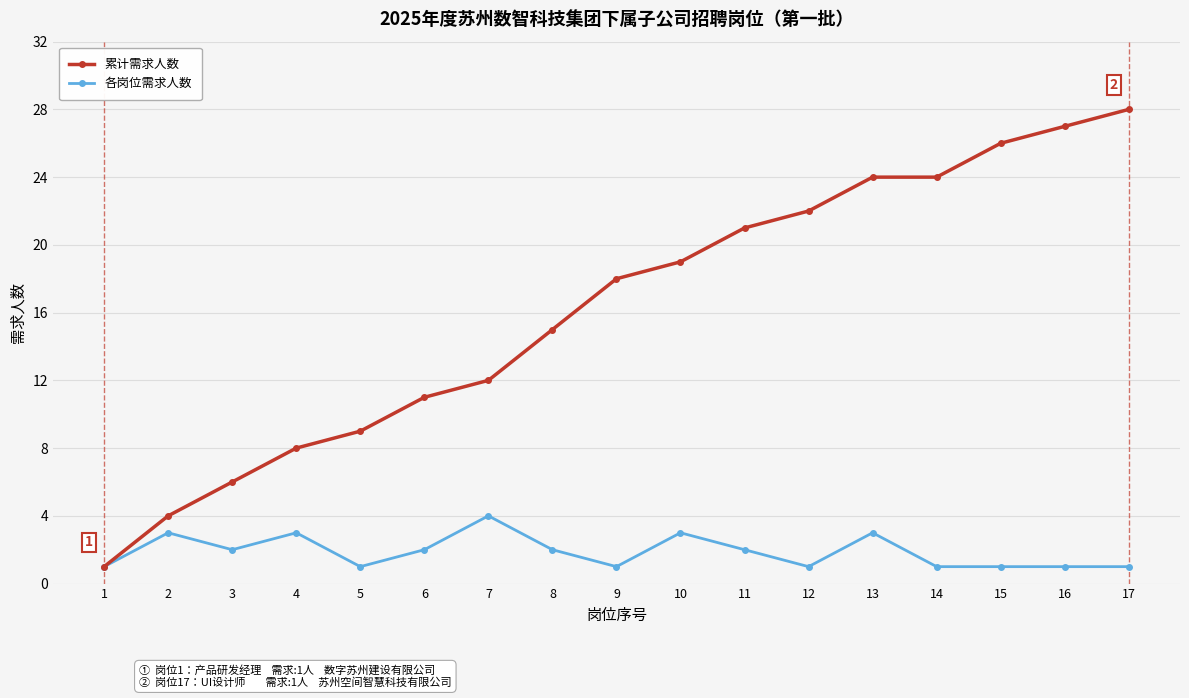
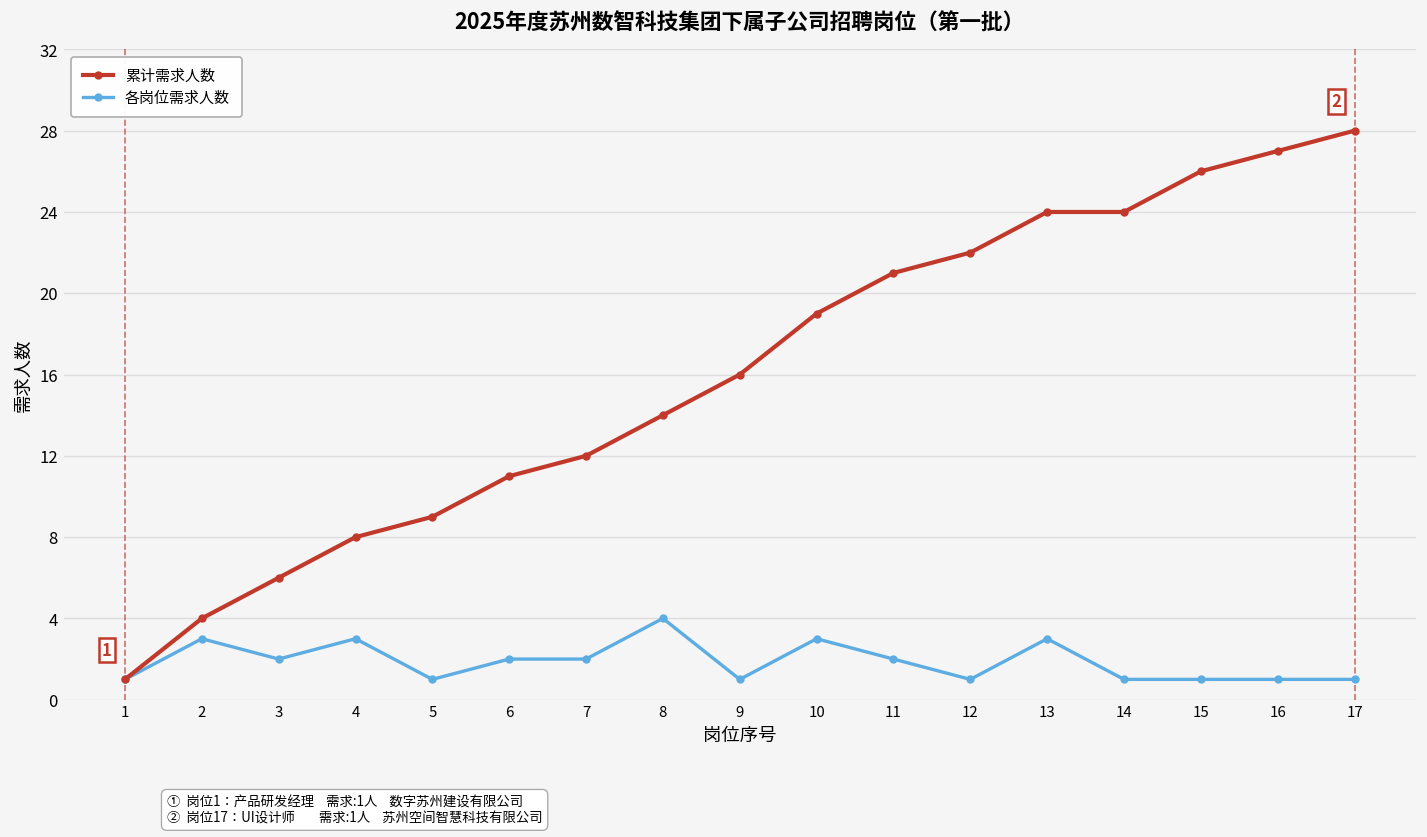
各岗位需求人数, 7: 4 -> 2
累计需求人数, 8: 15 -> 14
各岗位需求人数, 8: 2 -> 4
累计需求人数, 9: 18 -> 16
